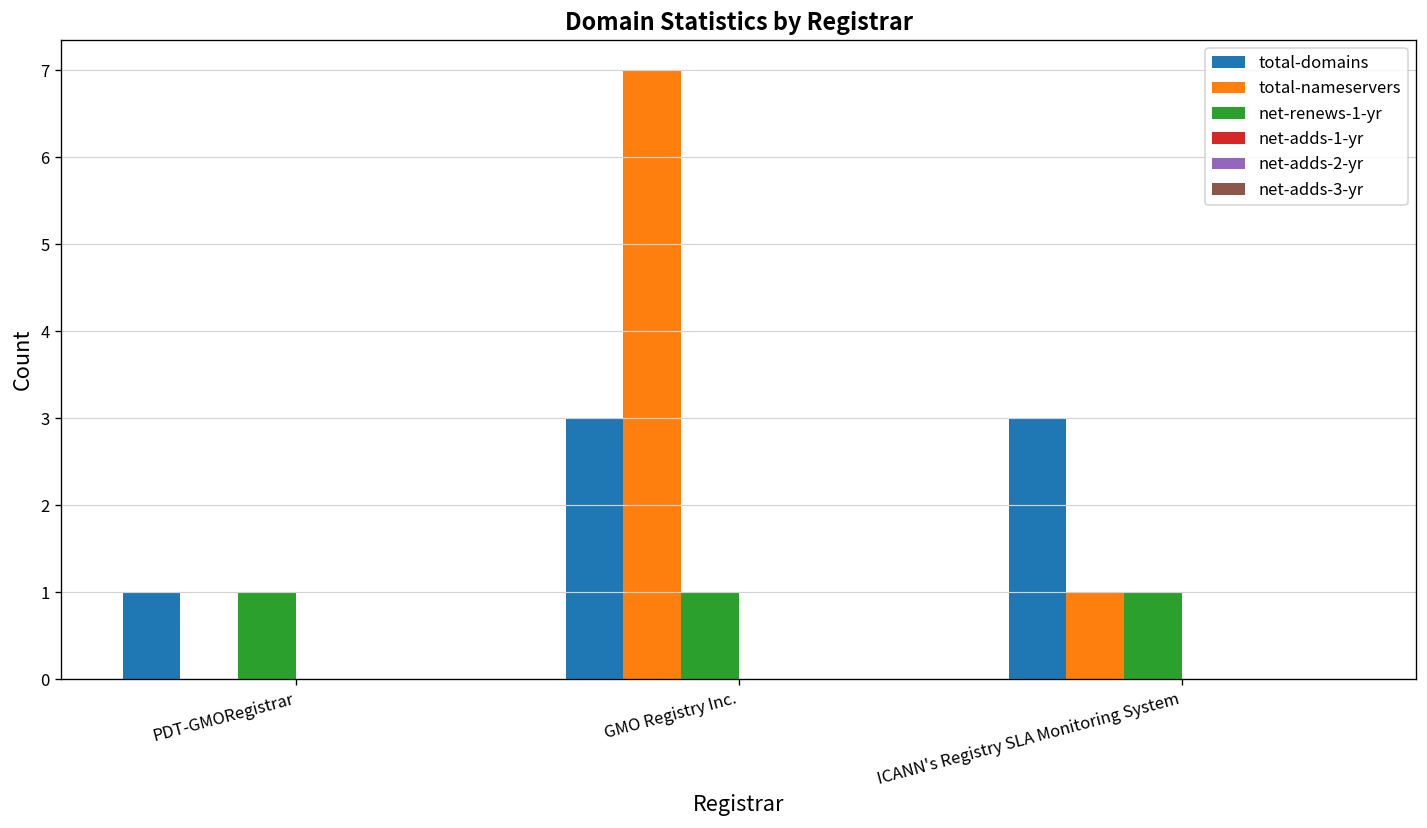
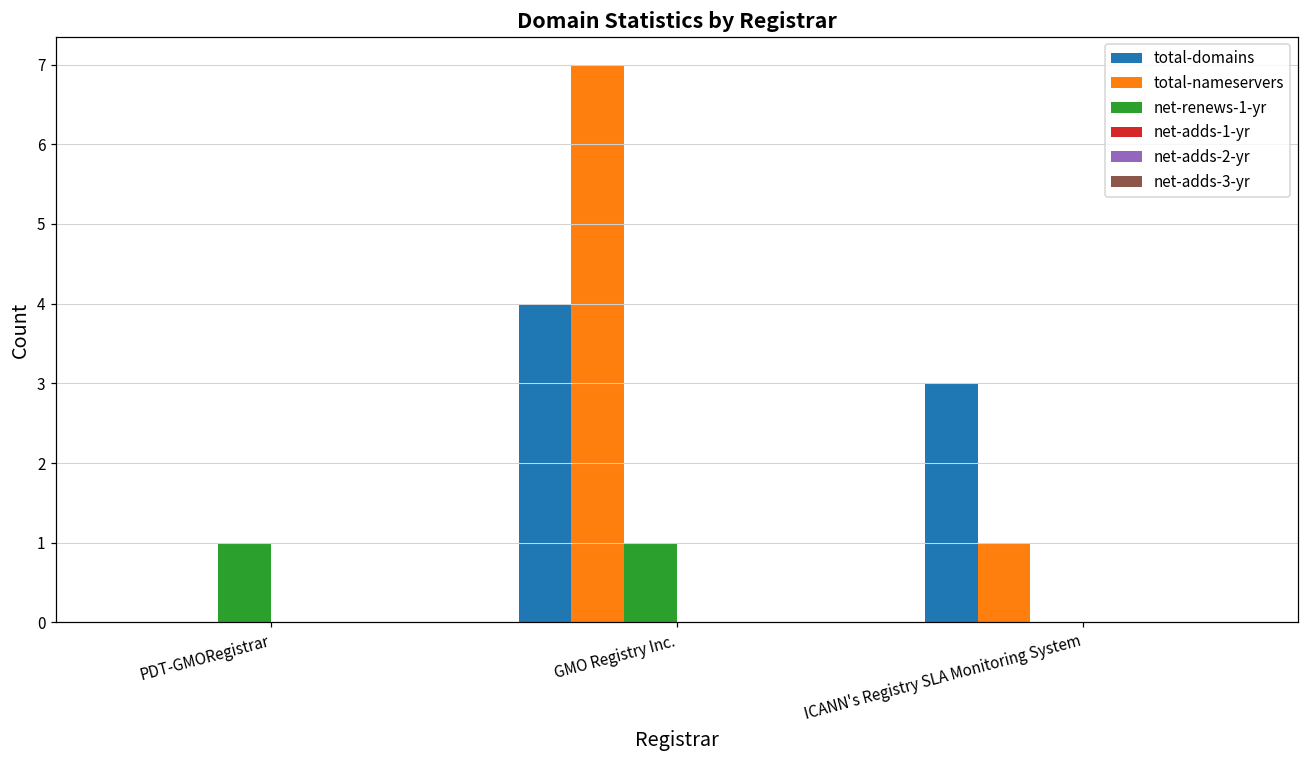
total-domains, PDT-GMORegistrar: 1 -> 0
total-domains, GMO Registry Inc.: 3 -> 4
net-renews-1-yr, ICANN's Registry SLA Monitoring System: 1 -> 0
